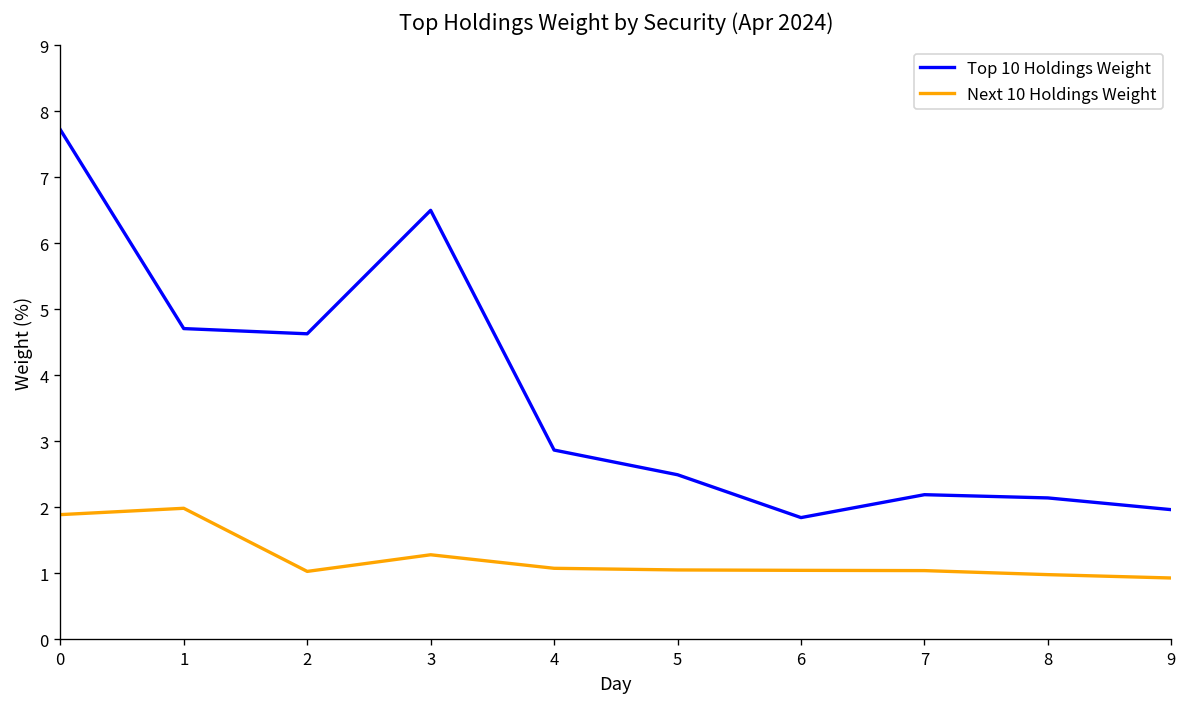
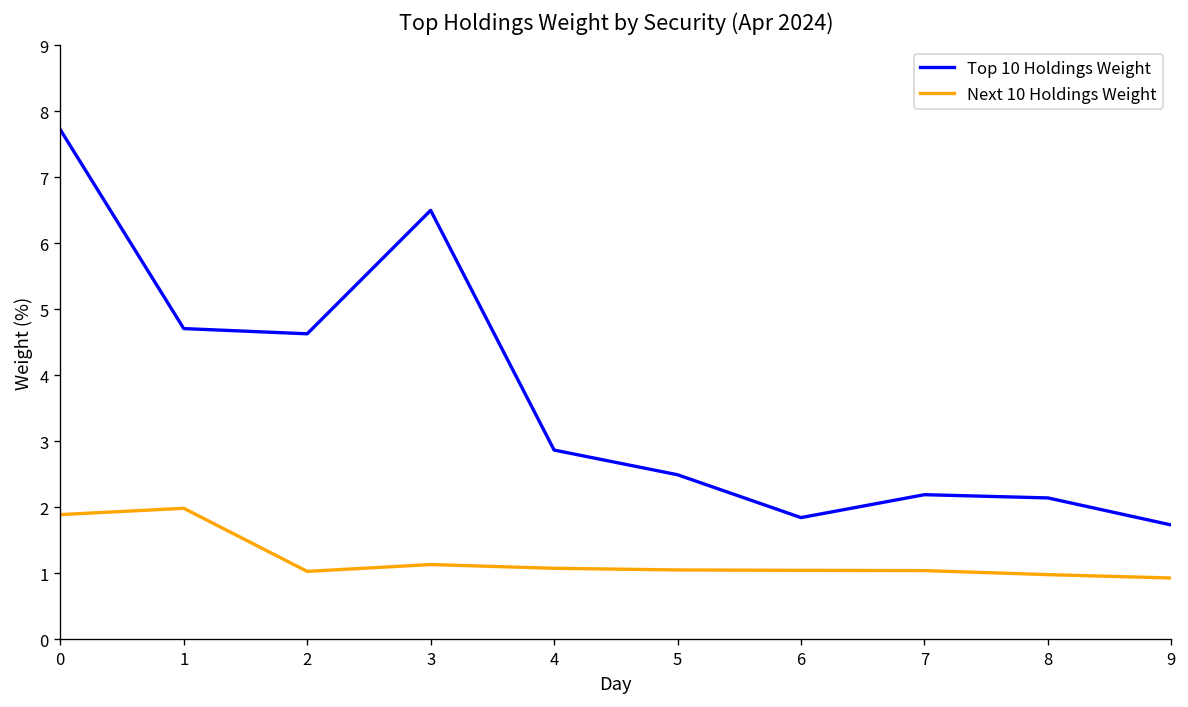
Next 10 Holdings Weight, 3: 1.3 -> 1.1
Top 10 Holdings Weight, 9: 2.0 -> 1.7
